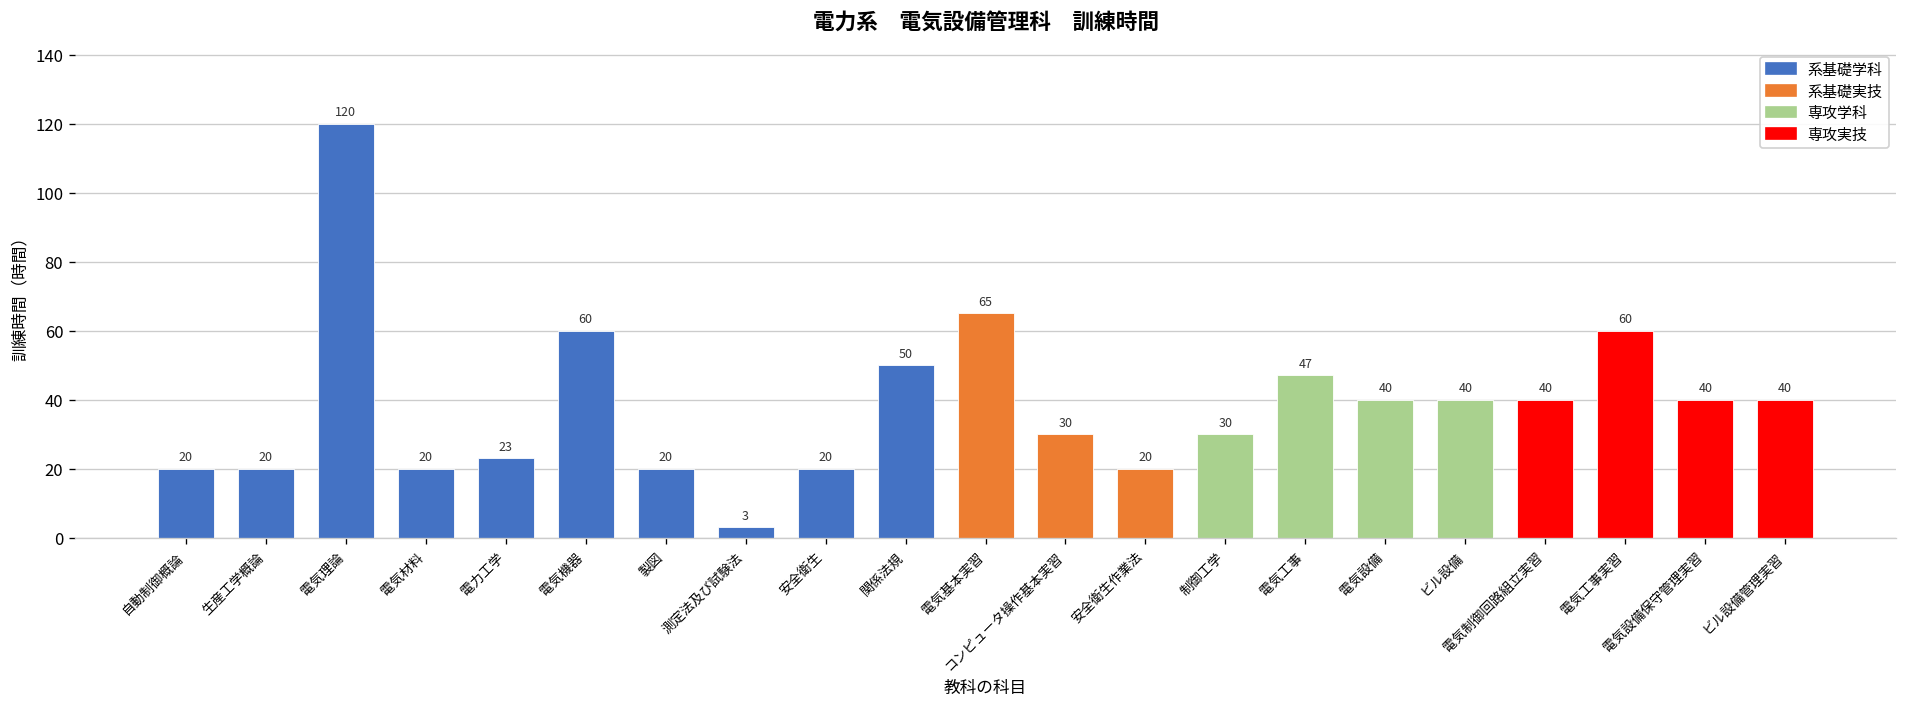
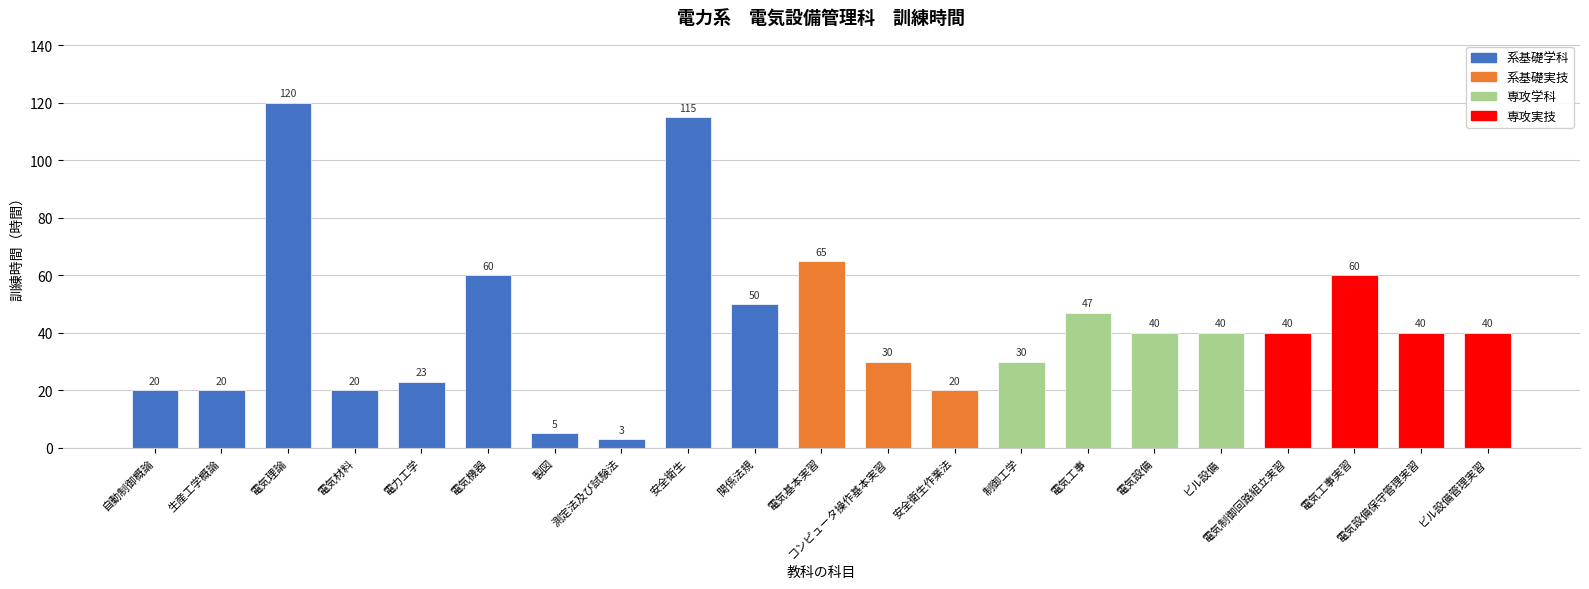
製図: 20 -> 5
安全衛生: 20 -> 115
